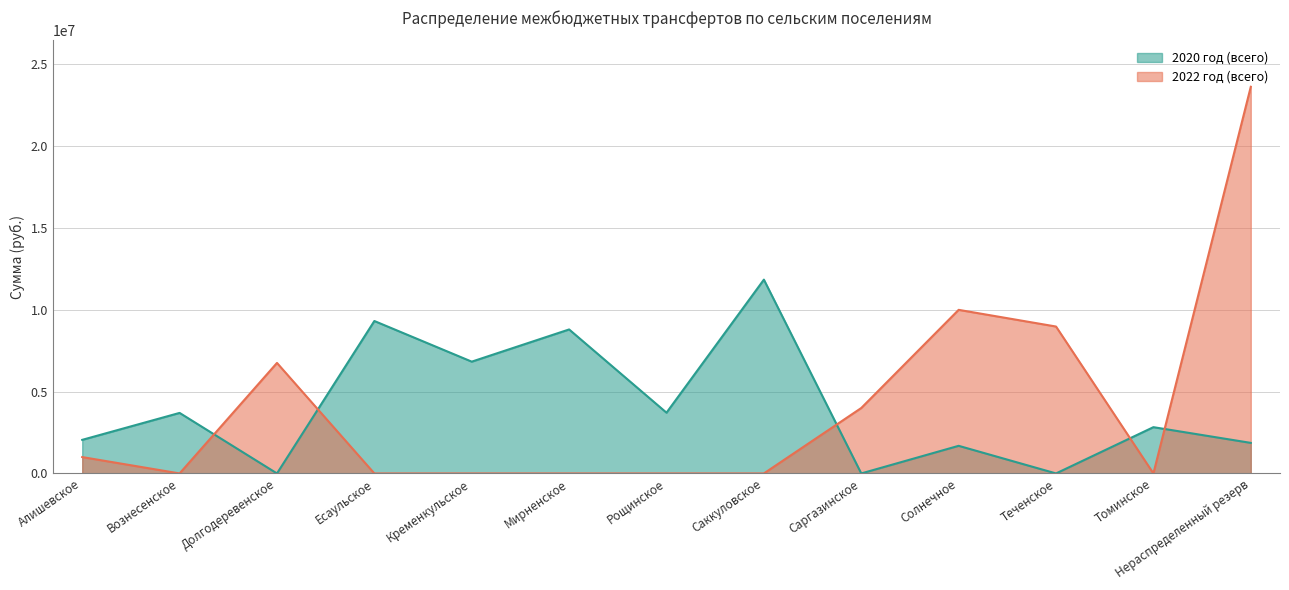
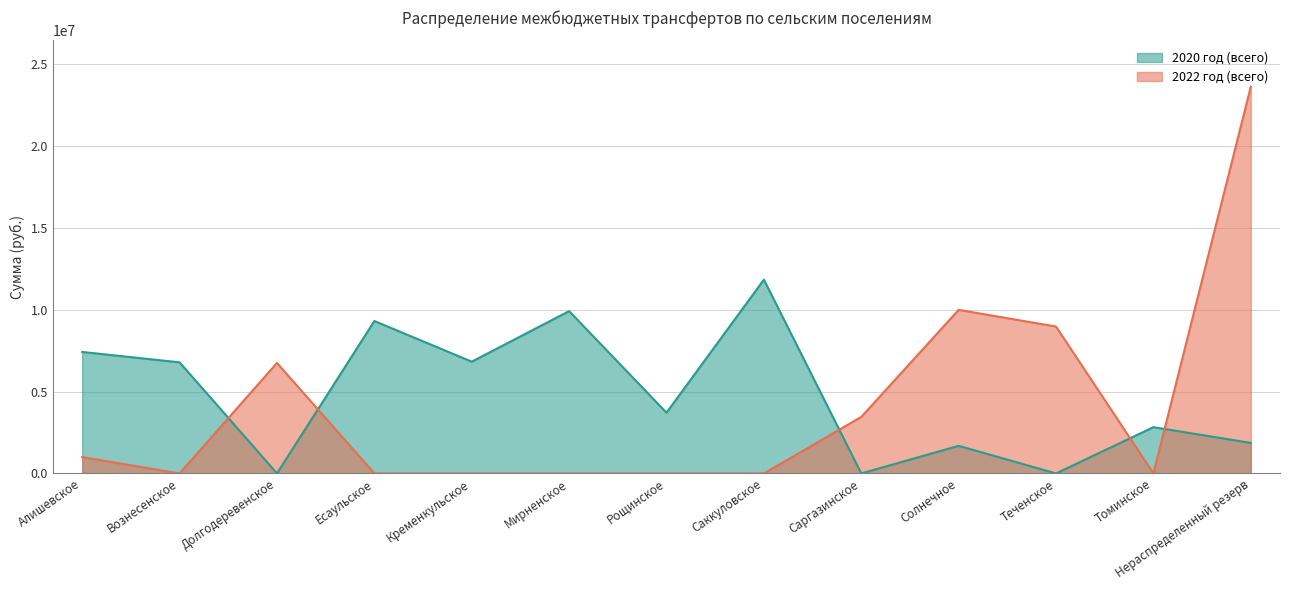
2020 год (всего), Алишевское: 2100000 -> 7400000
2020 год (всего), Вознесенское: 3700000 -> 6800000
2020 год (всего), Мирненское: 8800000 -> 9900000
2022 год (всего), Саргазинское: 4000000 -> 3500000
